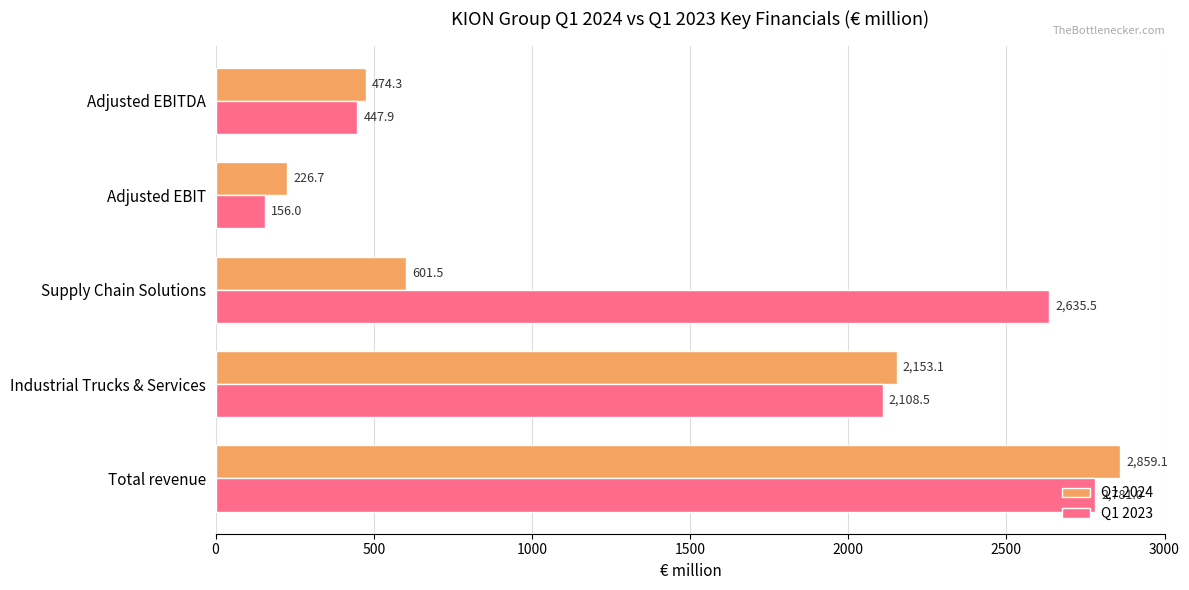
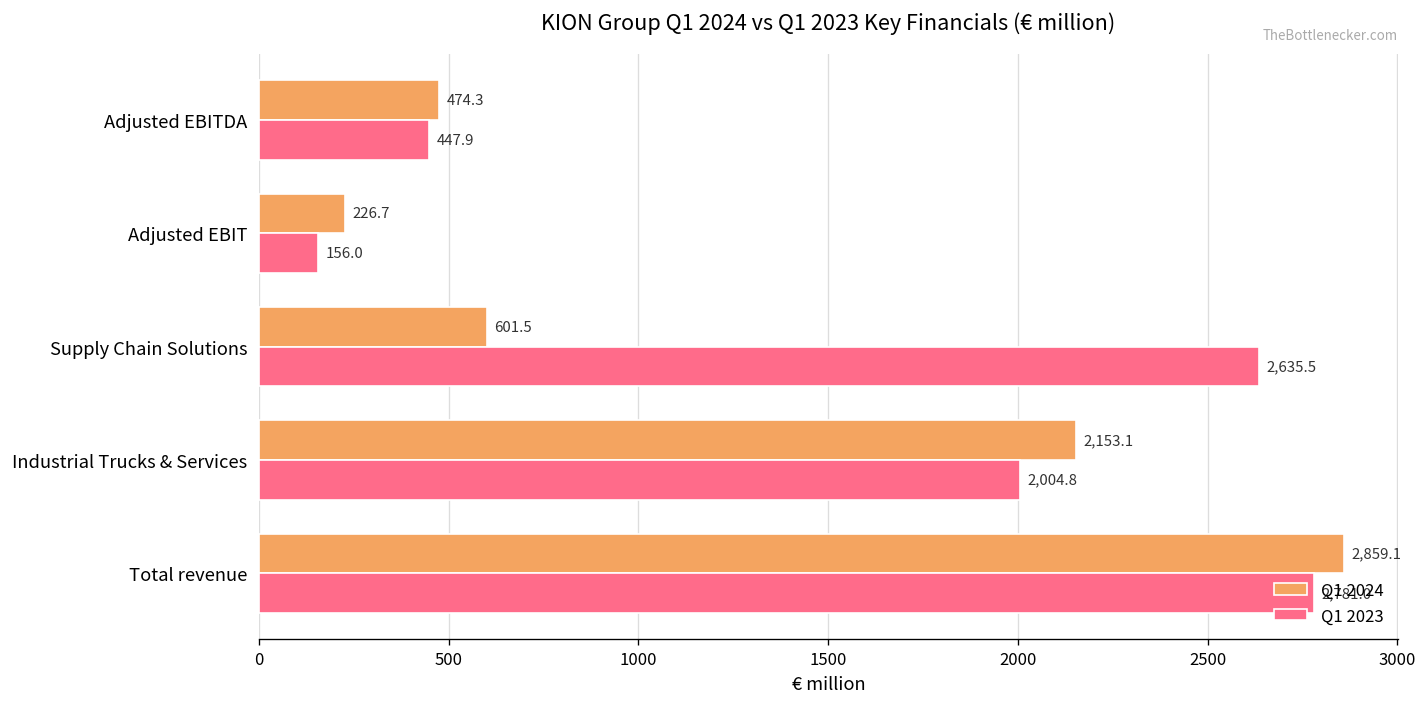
Q1 2023, Industrial Trucks & Services: 2,108.5 -> 2,004.8
